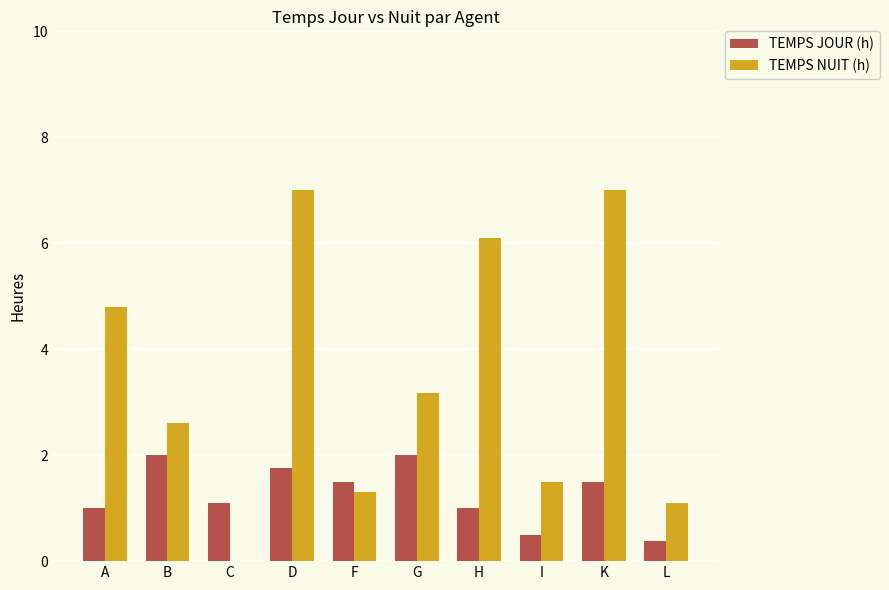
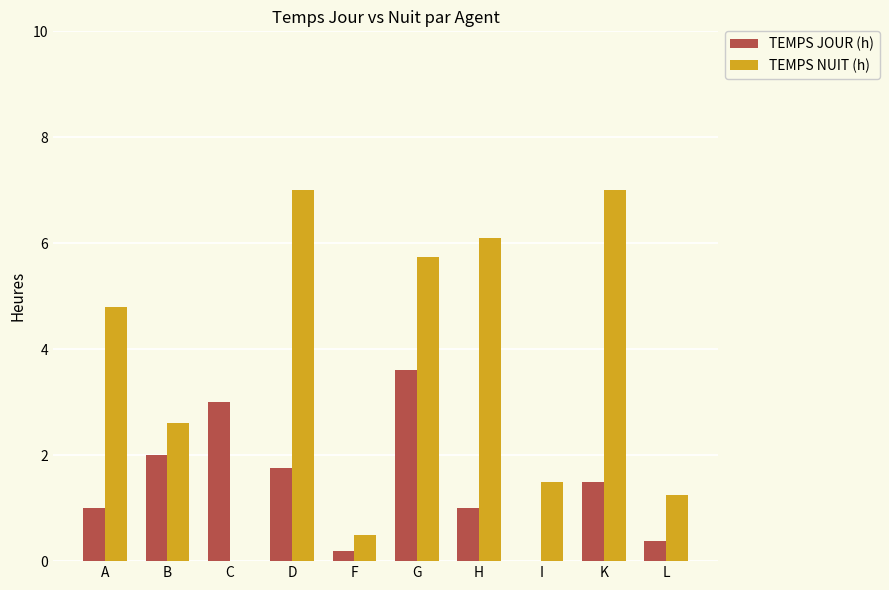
TEMPS JOUR (h), C: 1.1 -> 3.0
TEMPS JOUR (h), F: 1.5 -> 0.2
TEMPS NUIT (h), F: 1.3 -> 0.5
TEMPS JOUR (h), G: 2.0 -> 3.6
TEMPS NUIT (h), G: 3.2 -> 5.7
TEMPS JOUR (h), I: 0.5 -> 0.0
TEMPS NUIT (h), L: 1.1 -> 1.3
